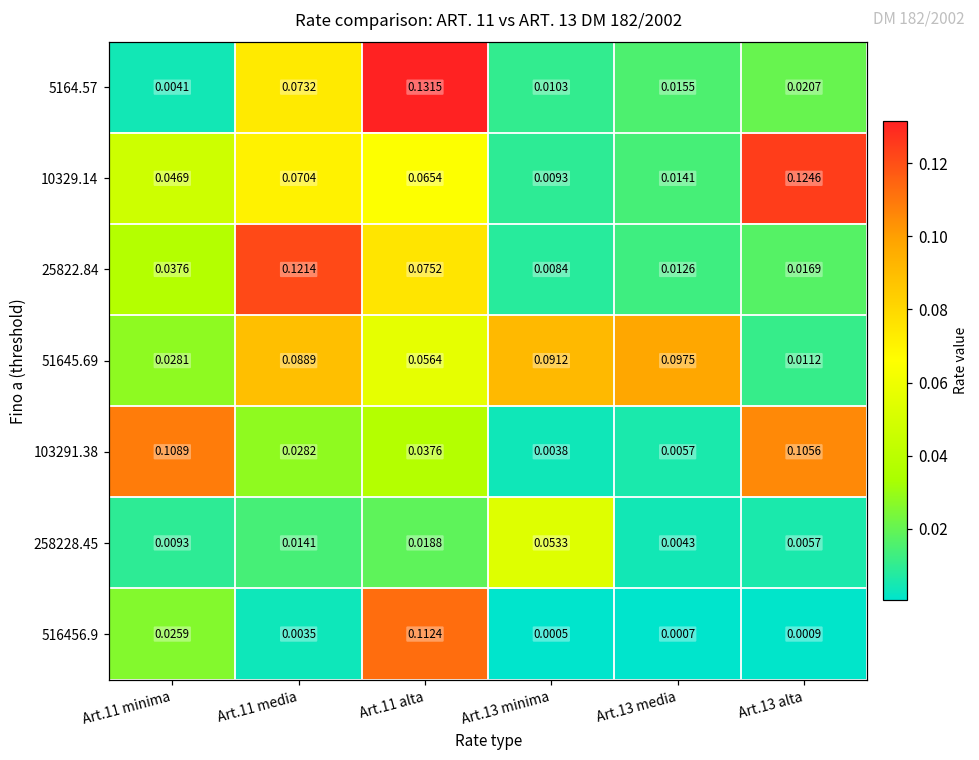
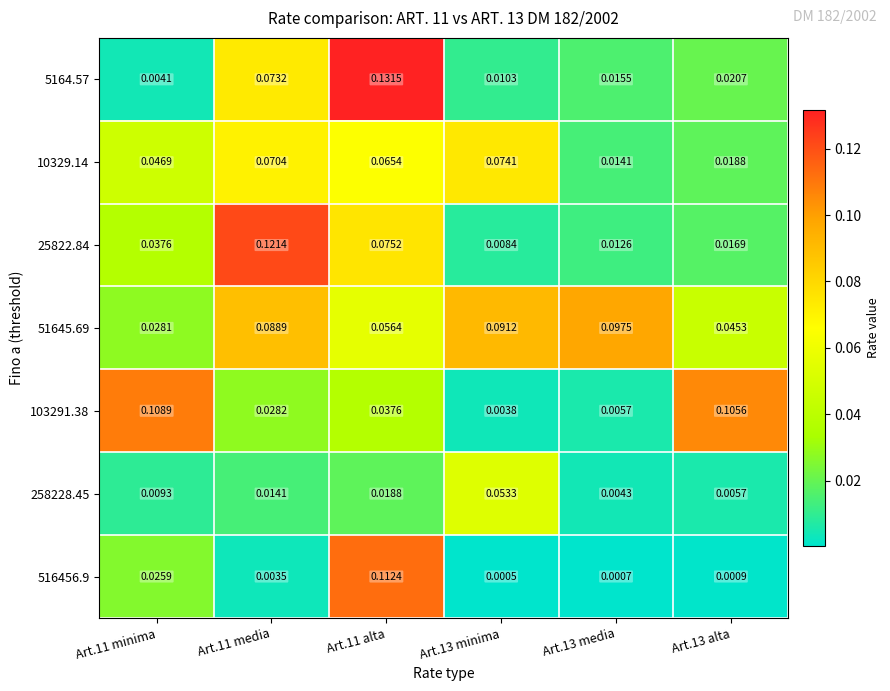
10329.14, Art.13 minima: 0.0093 -> 0.0741
10329.14, Art.13 alta: 0.1246 -> 0.0188
51645.69, Art.13 alta: 0.0112 -> 0.0453
